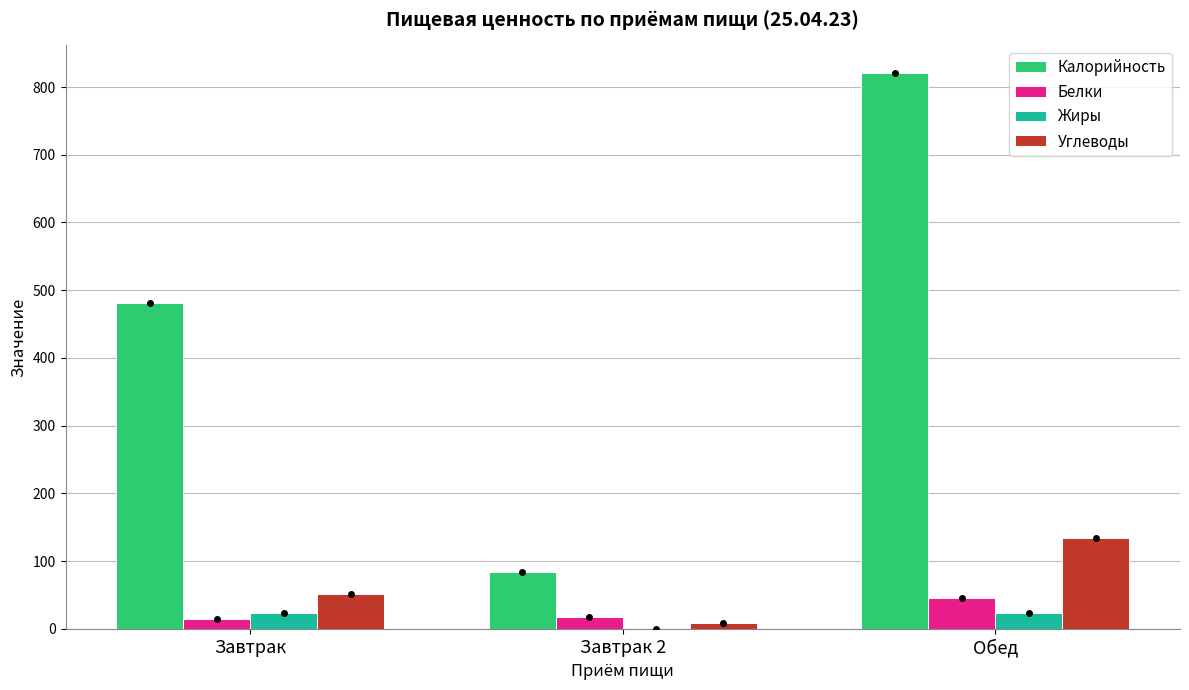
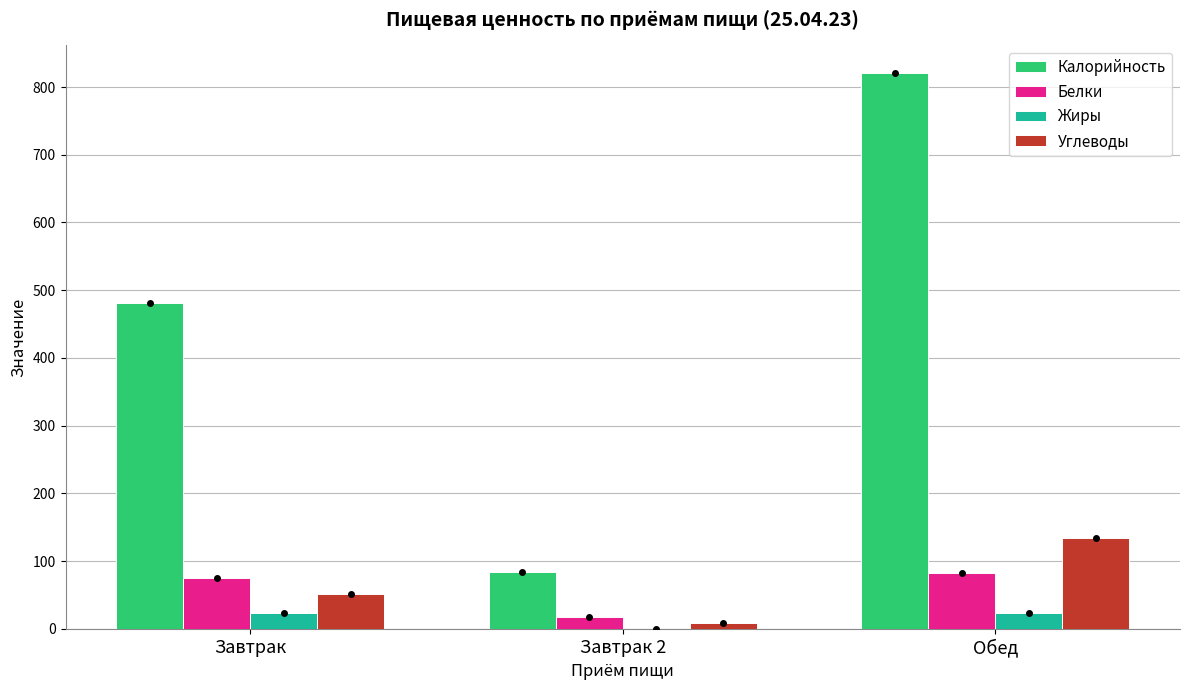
Белки, Завтрак: 10 -> 70
Белки, Обед: 50 -> 80
